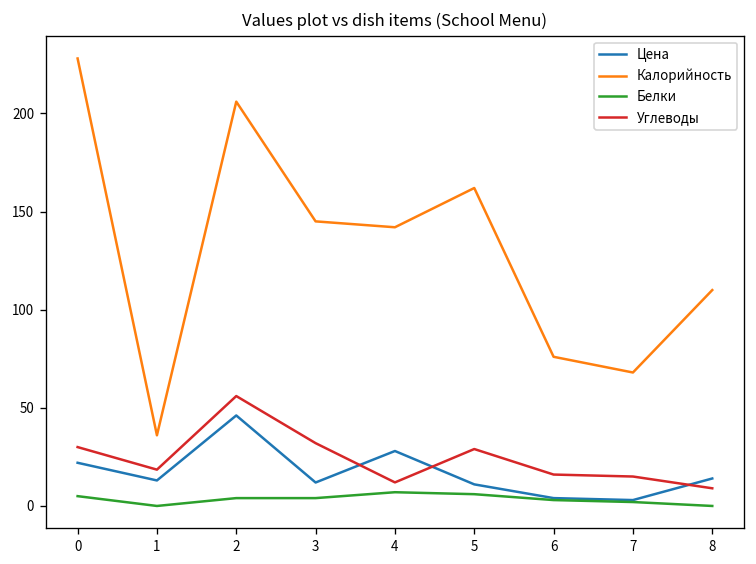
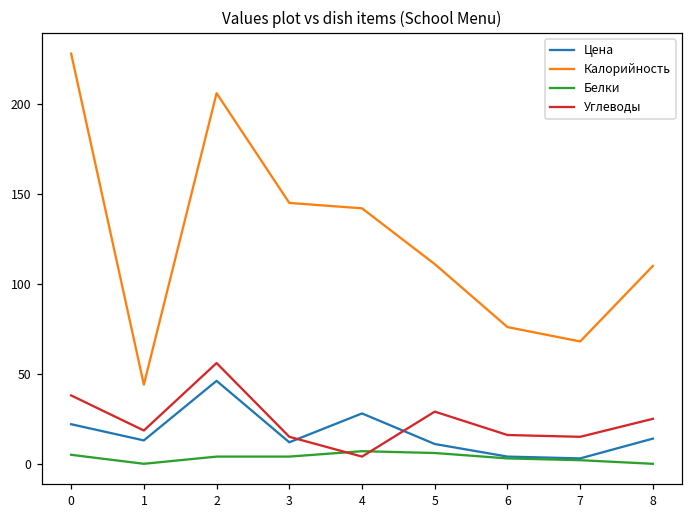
Углеводы, 0: 30 -> 38
Калорийность, 1: 36 -> 44
Углеводы, 3: 32 -> 15
Углеводы, 4: 12 -> 4
Калорийность, 5: 162 -> 111
Углеводы, 8: 9 -> 25
